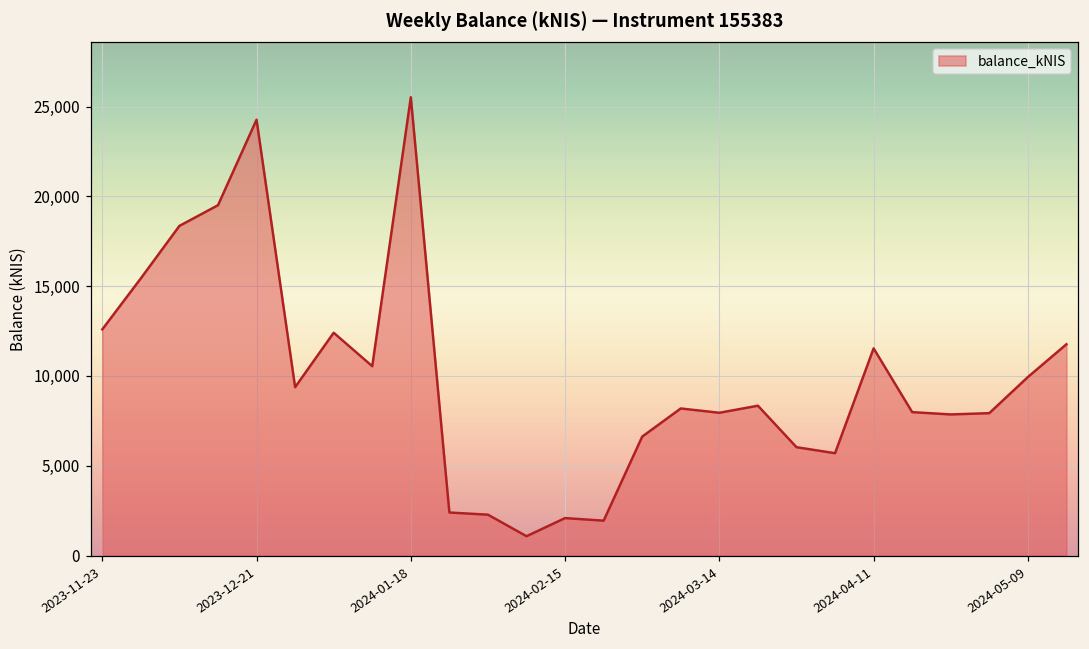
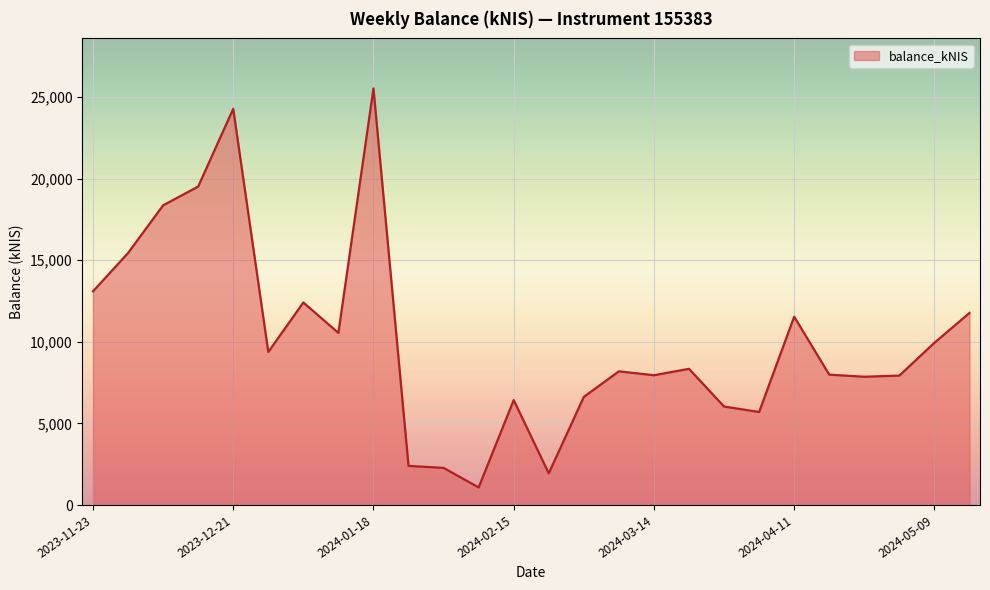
2023-11-23: 12,600 -> 13,100
2024-02-15: 2,100 -> 6,400
